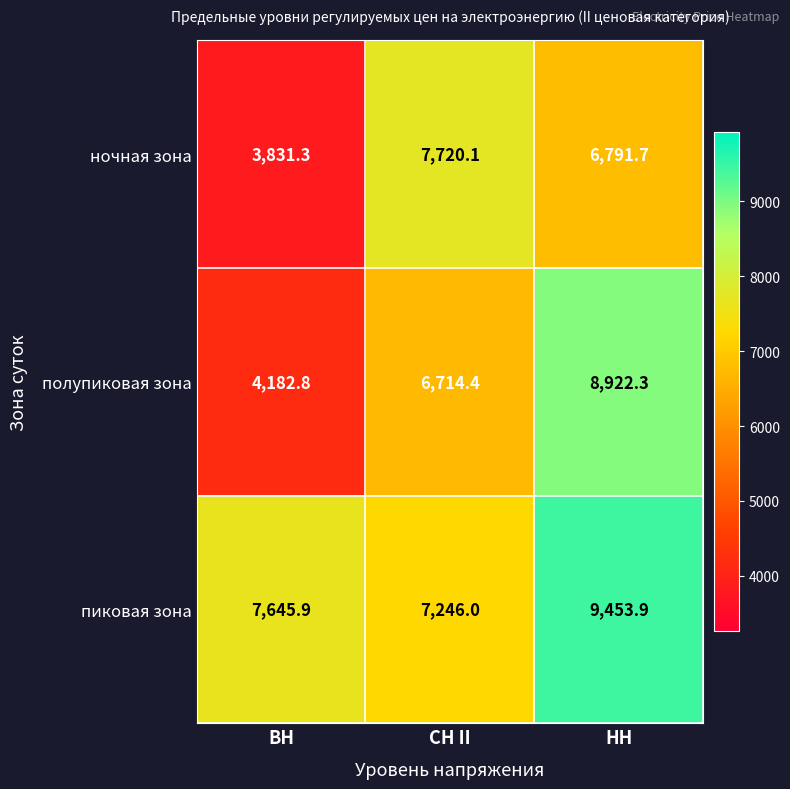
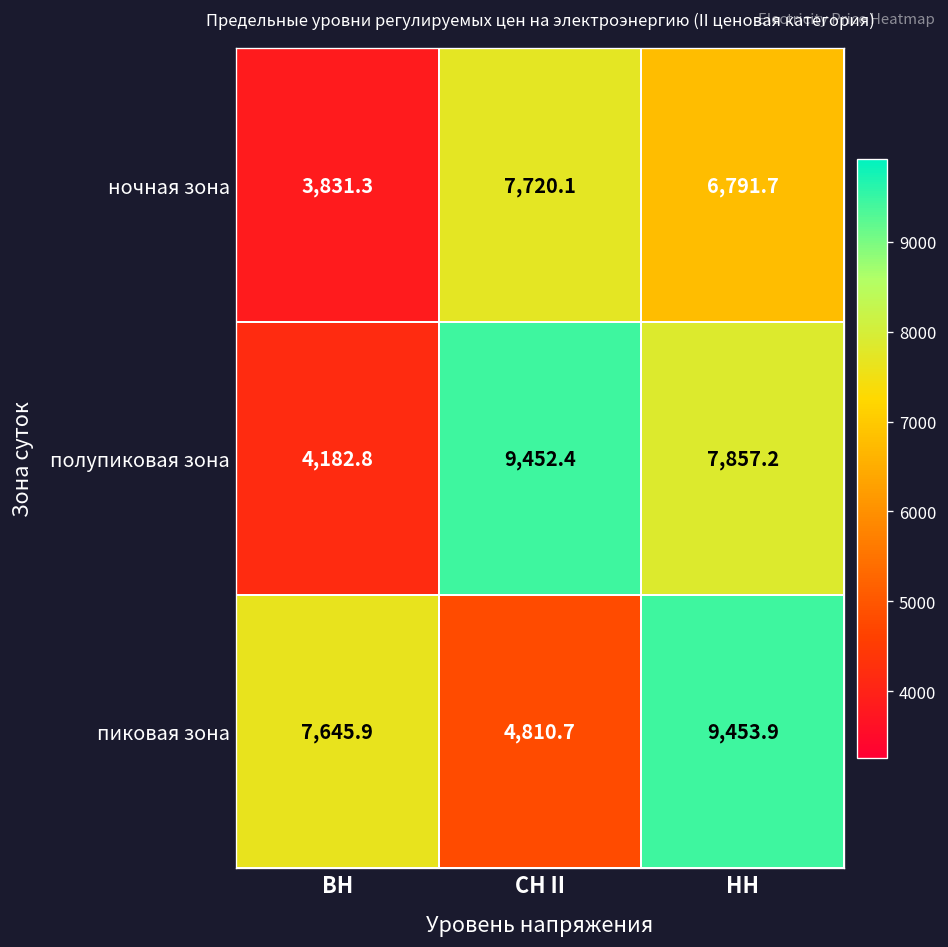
полупиковая зона, СН II: 6,714.4 -> 9,452.4
полупиковая зона, НН: 8,922.3 -> 7,857.2
пиковая зона, СН II: 7,246.0 -> 4,810.7
